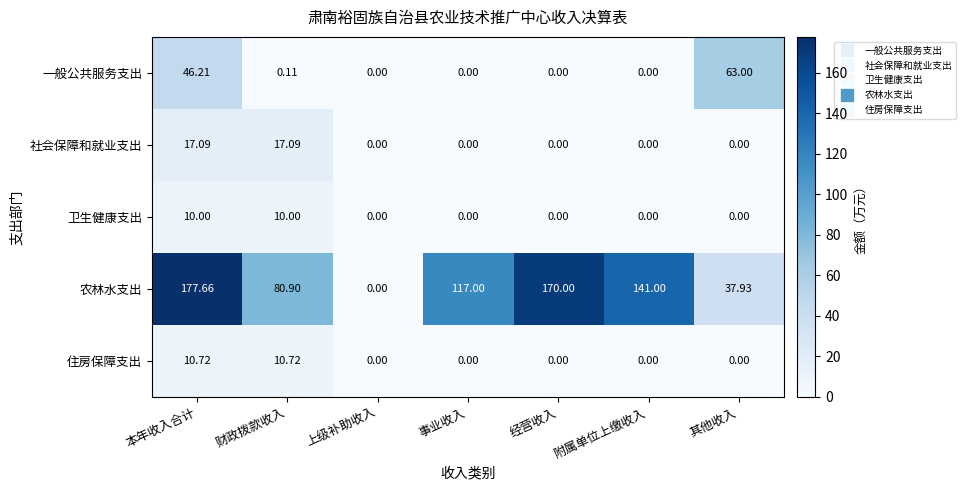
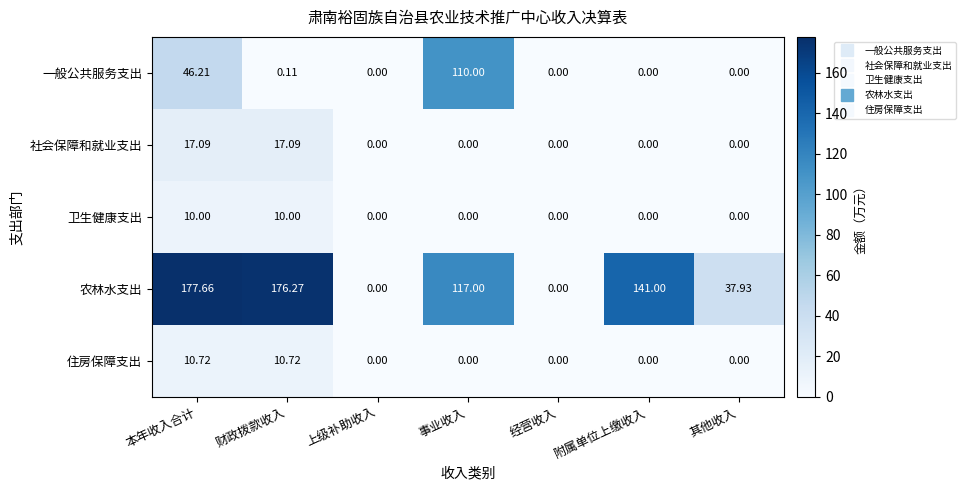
一般公共服务支出, 事业收入: 0.00 -> 110.00
一般公共服务支出, 其他收入: 63.00 -> 0.00
农林水支出, 财政拨款收入: 80.90 -> 176.27
农林水支出, 经营收入: 170.00 -> 0.00
